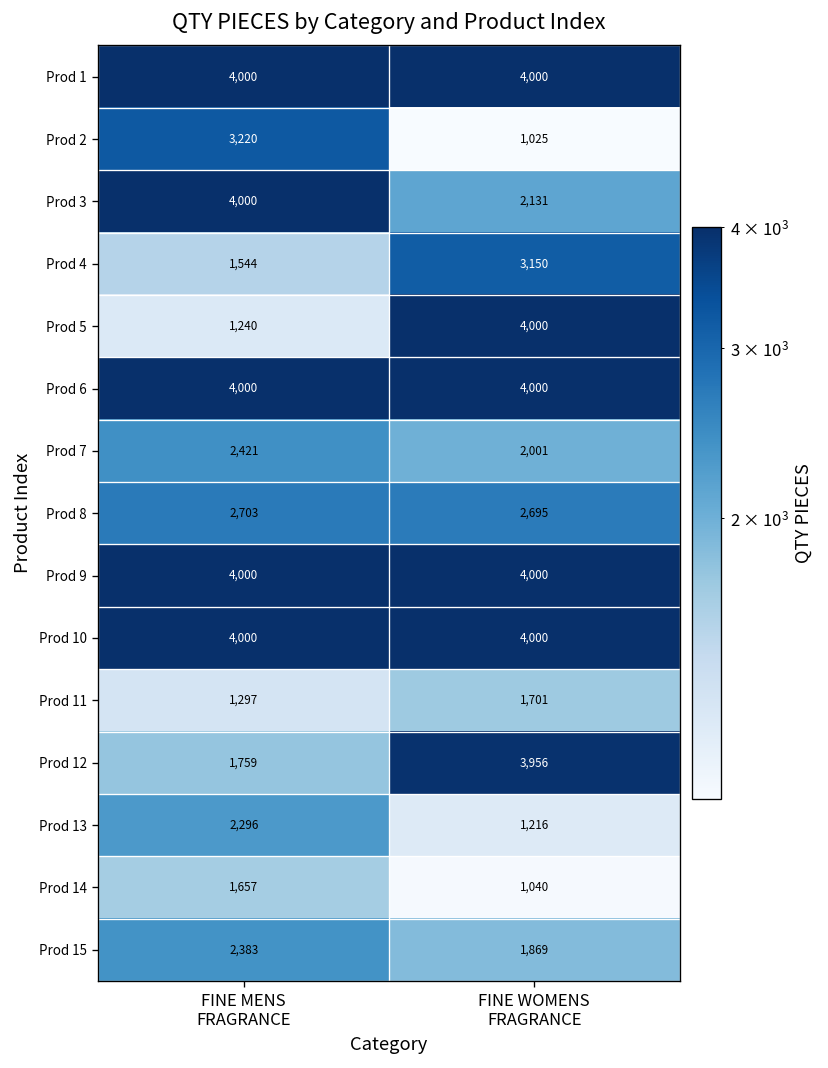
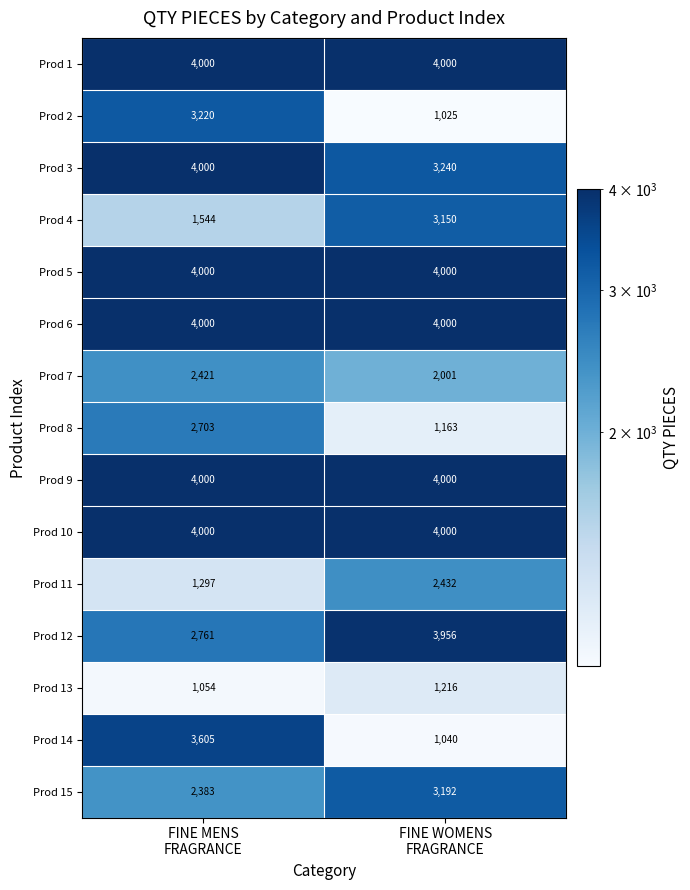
Prod 3, FINE WOMENS FRAGRANCE: 2,131 -> 3,240
Prod 5, FINE MENS FRAGRANCE: 1,240 -> 4,000
Prod 8, FINE WOMENS FRAGRANCE: 2,695 -> 1,163
Prod 11, FINE WOMENS FRAGRANCE: 1,701 -> 2,432
Prod 12, FINE MENS FRAGRANCE: 1,759 -> 2,761
Prod 13, FINE MENS FRAGRANCE: 2,296 -> 1,054
Prod 14, FINE MENS FRAGRANCE: 1,657 -> 3,605
Prod 15, FINE WOMENS FRAGRANCE: 1,869 -> 3,192
